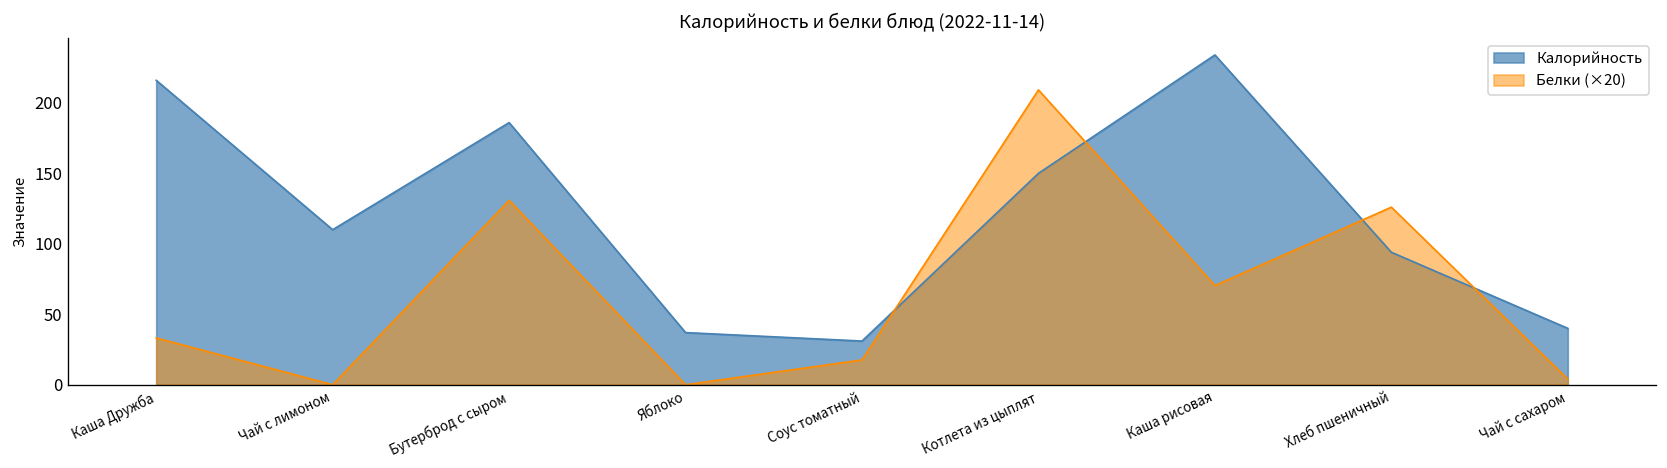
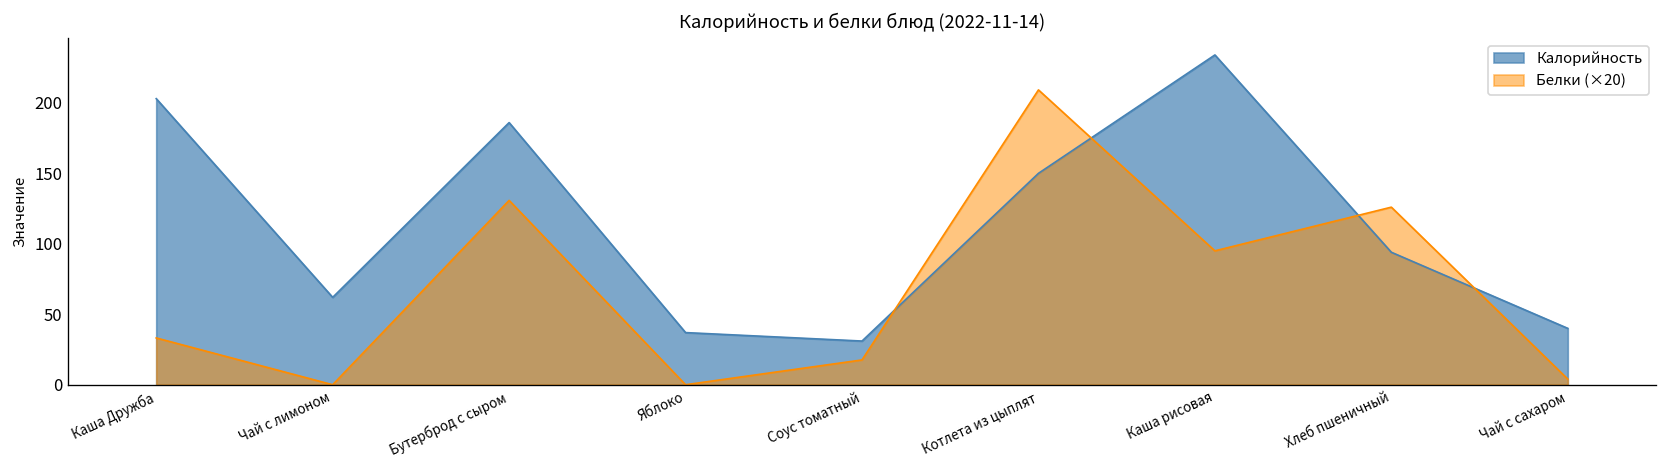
Калорийность, Каша Дружба: 216 -> 203
Калорийность, Чай с лимоном: 110 -> 62
Белки (×20), Каша рисовая: 70 -> 95
